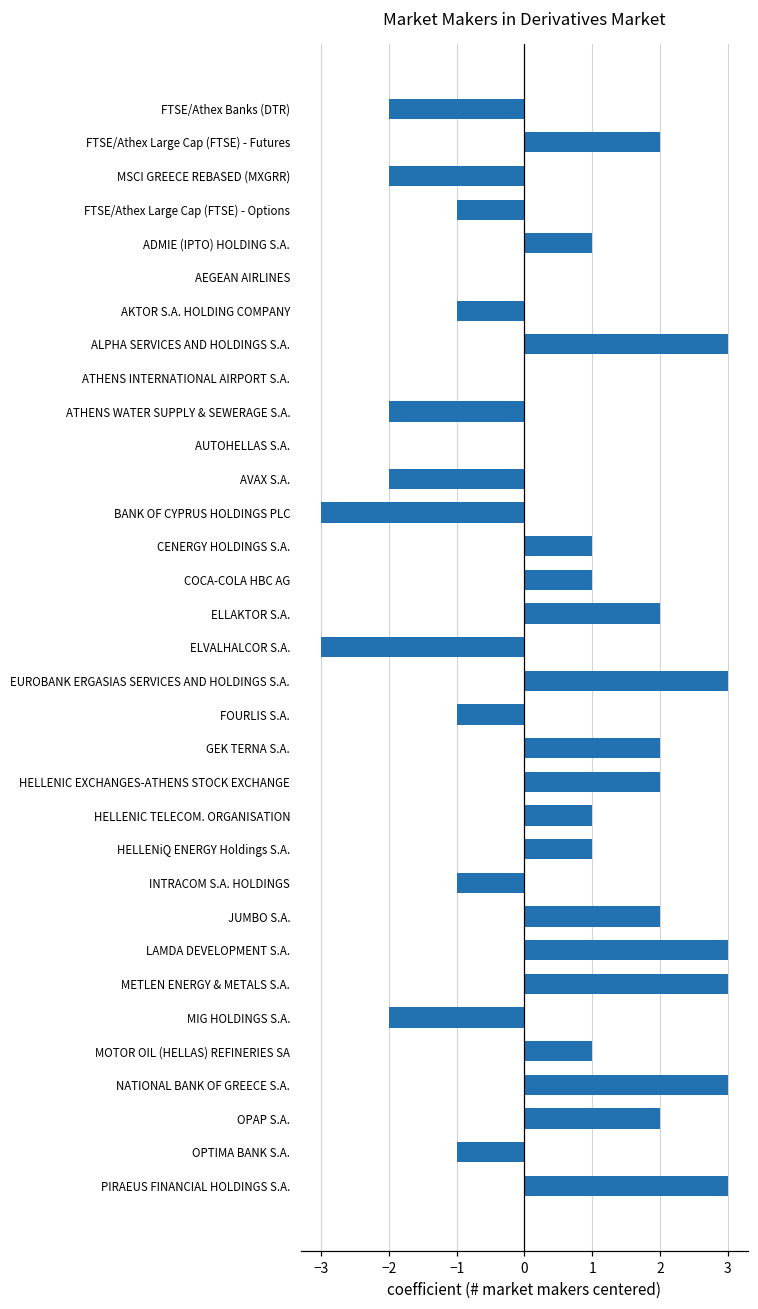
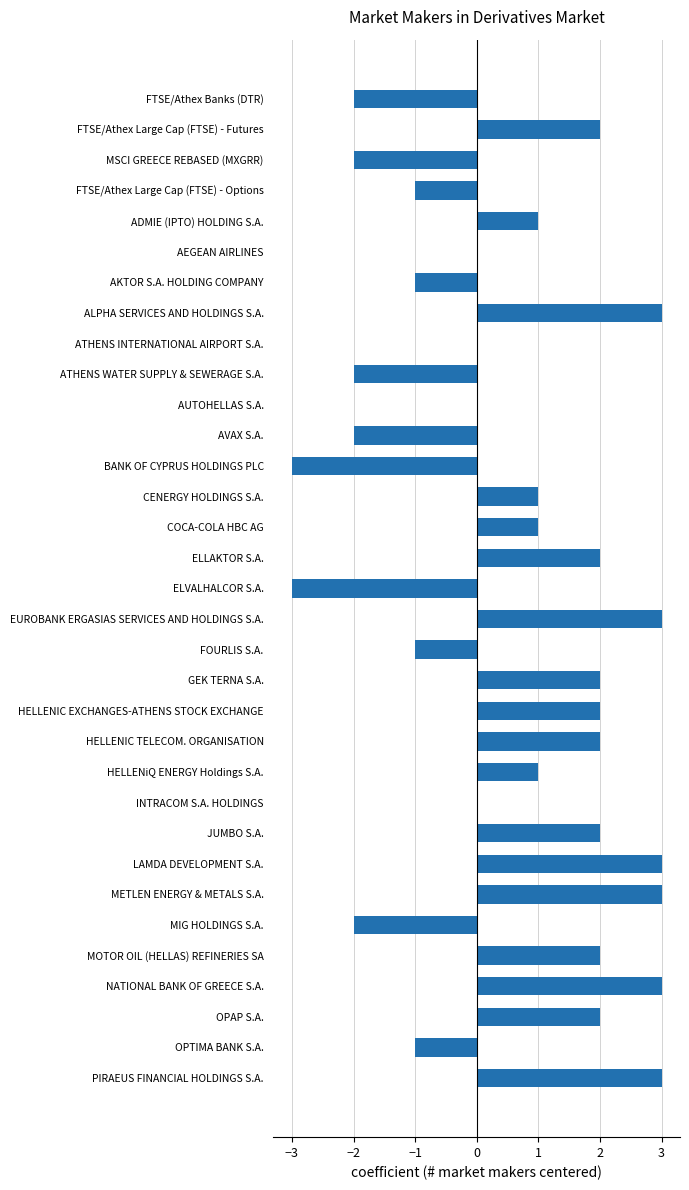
HELLENIC TELECOM. ORGANISATION: 1.0 -> 2.0
INTRACOM S.A. HOLDINGS: -1.0 -> 0.0
MOTOR OIL (HELLAS) REFINERIES SA: 1.0 -> 2.0
